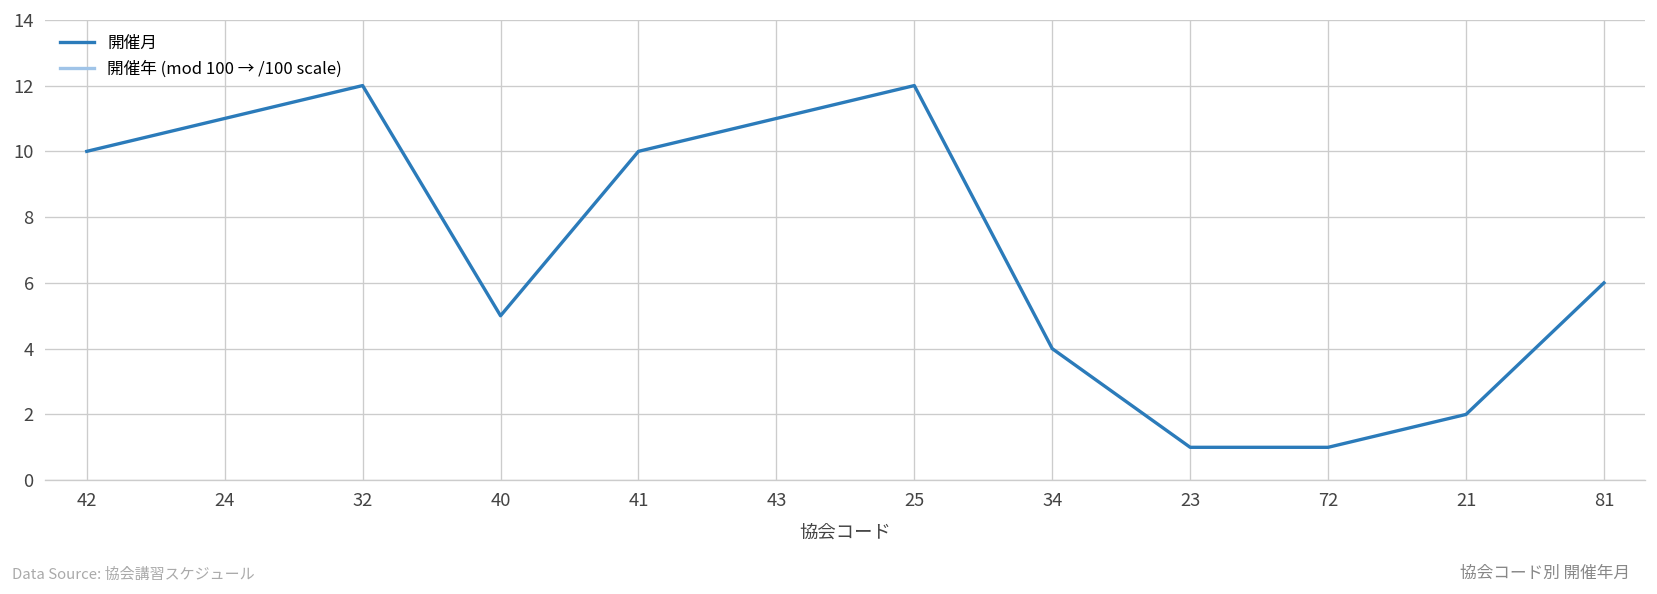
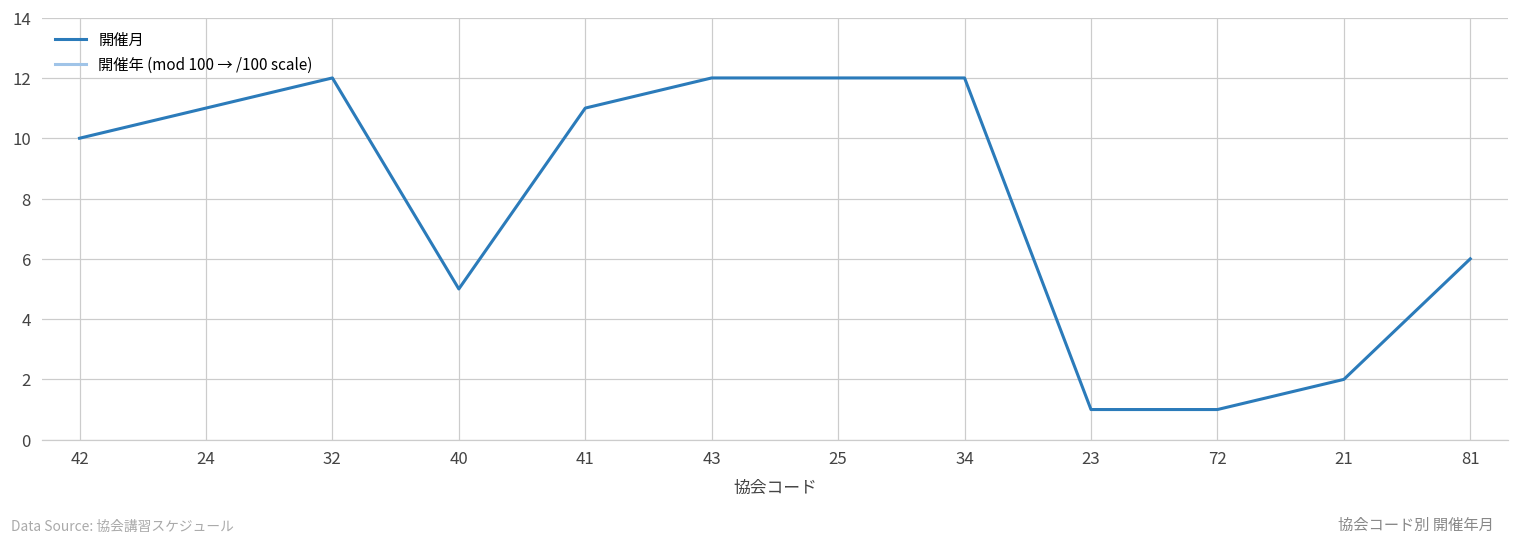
開催月, 41: 10 -> 11
開催月, 43: 11 -> 12
開催月, 34: 4 -> 12
